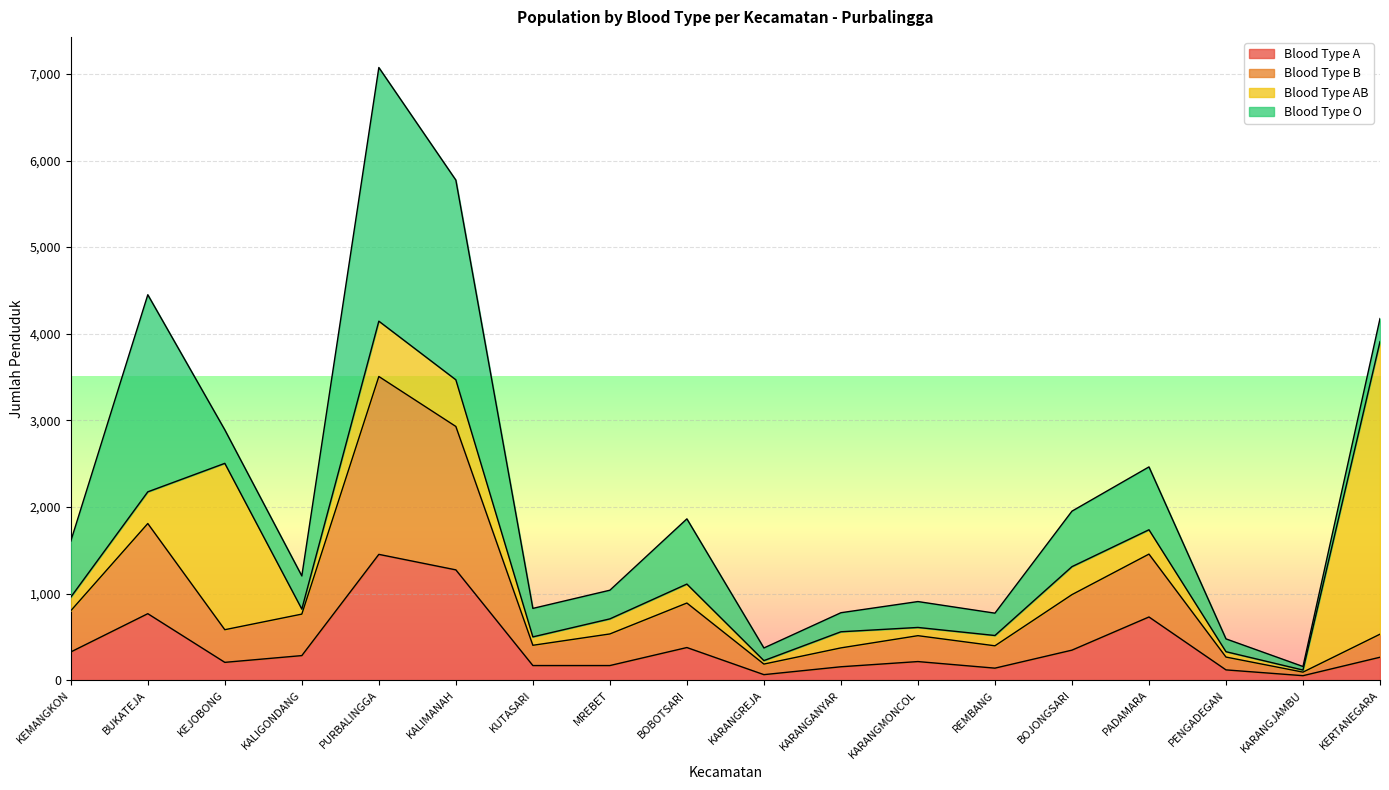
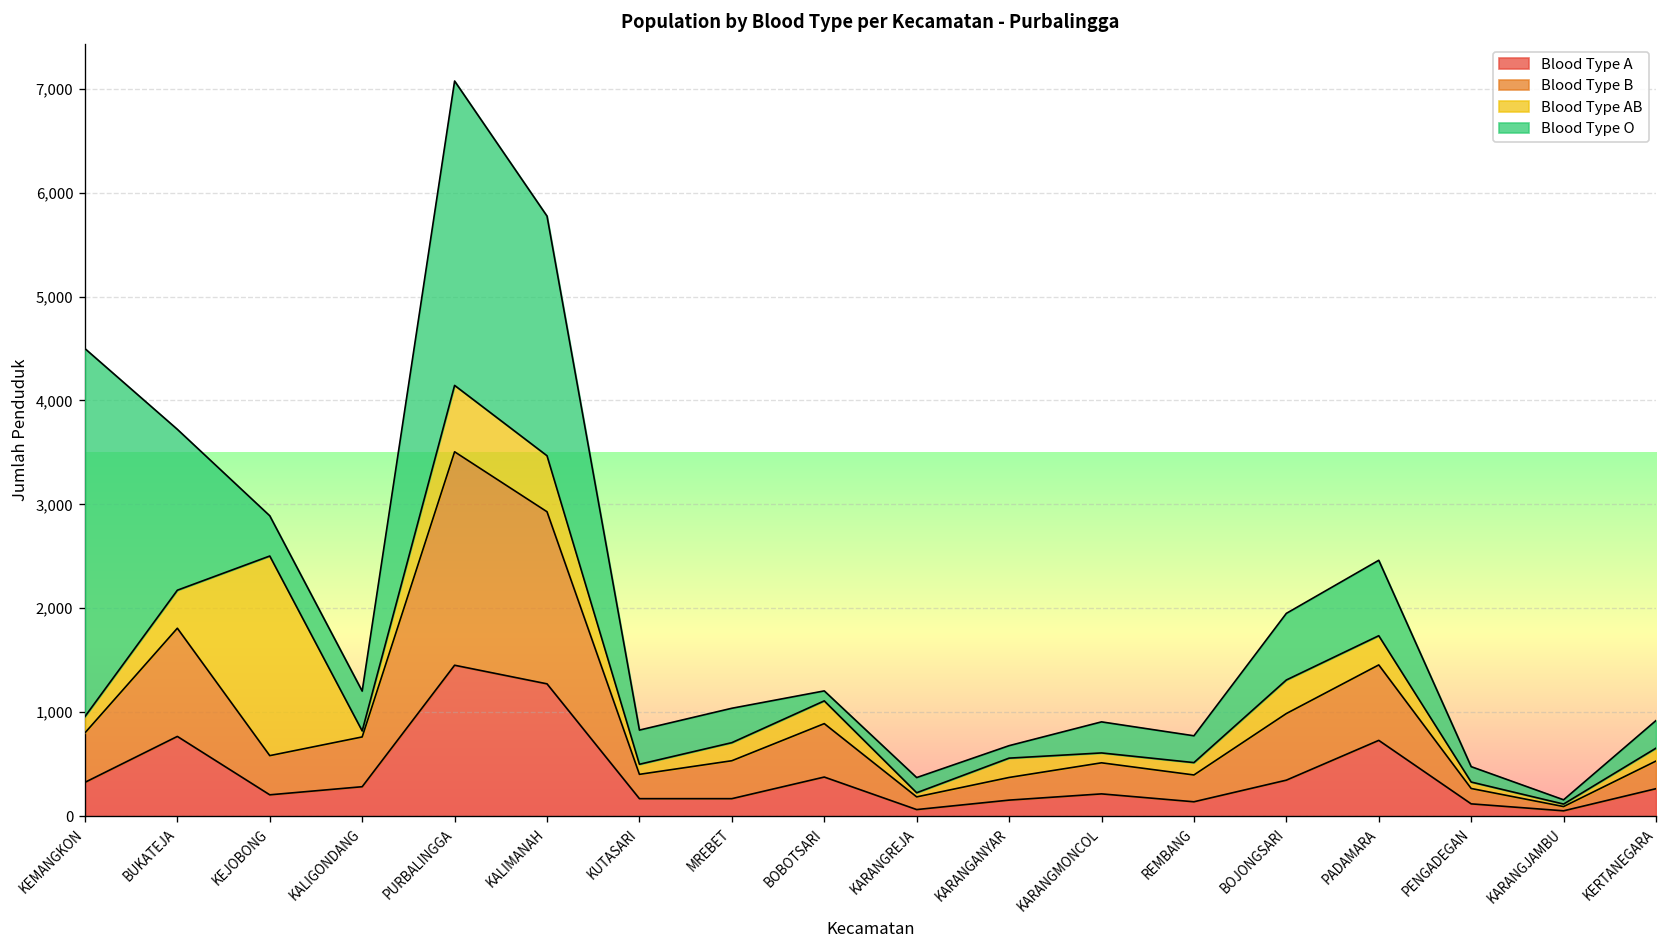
Blood Type O, KEMANGKON: 600 -> 3,500
Blood Type O, BUKATEJA: 2,300 -> 1,500
Blood Type O, BOBOTSARI: 800 -> 100
Blood Type O, KARANGANYAR: 200 -> 100
Blood Type AB, KERTANEGARA: 3,400 -> 100
